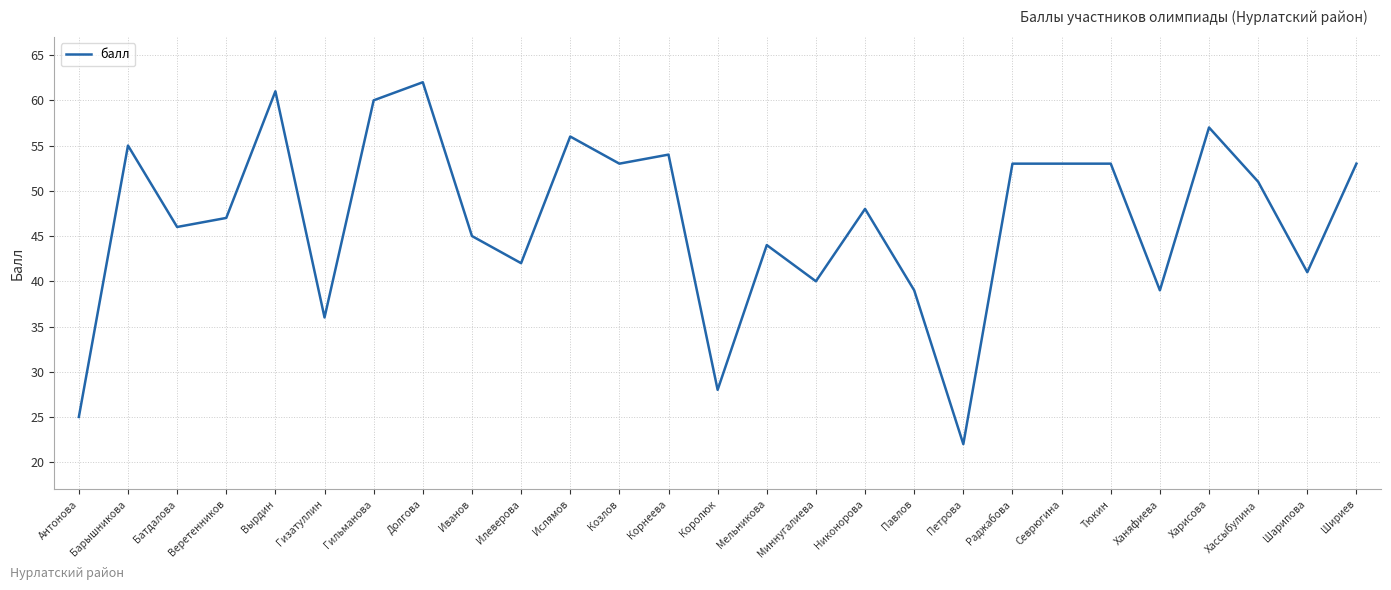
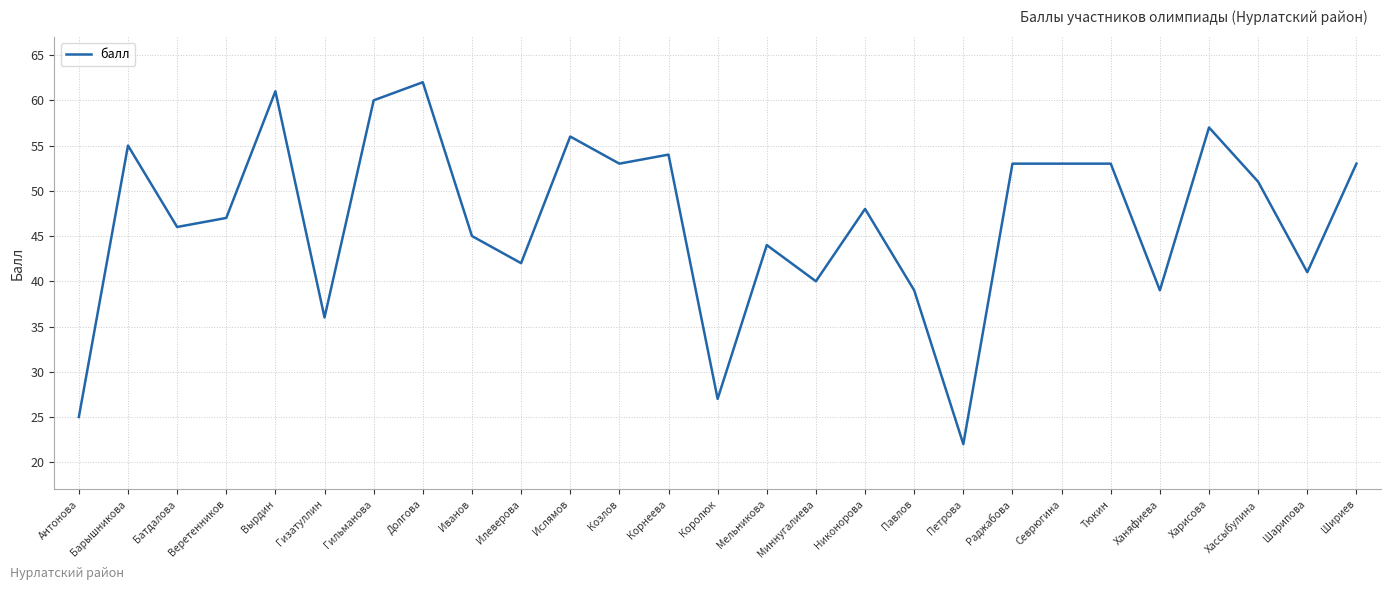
Королюк: 28 -> 27
